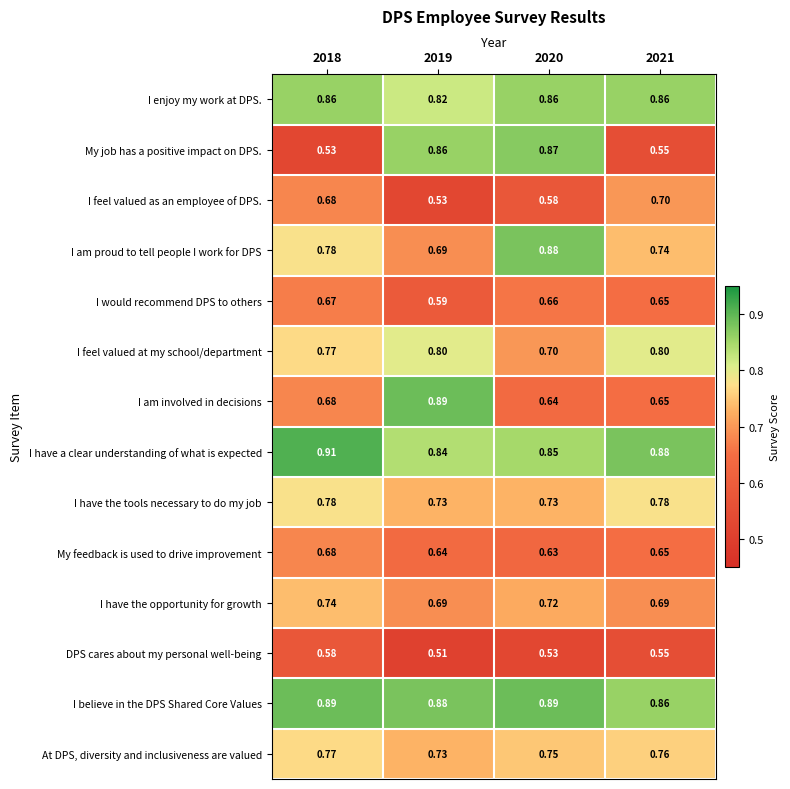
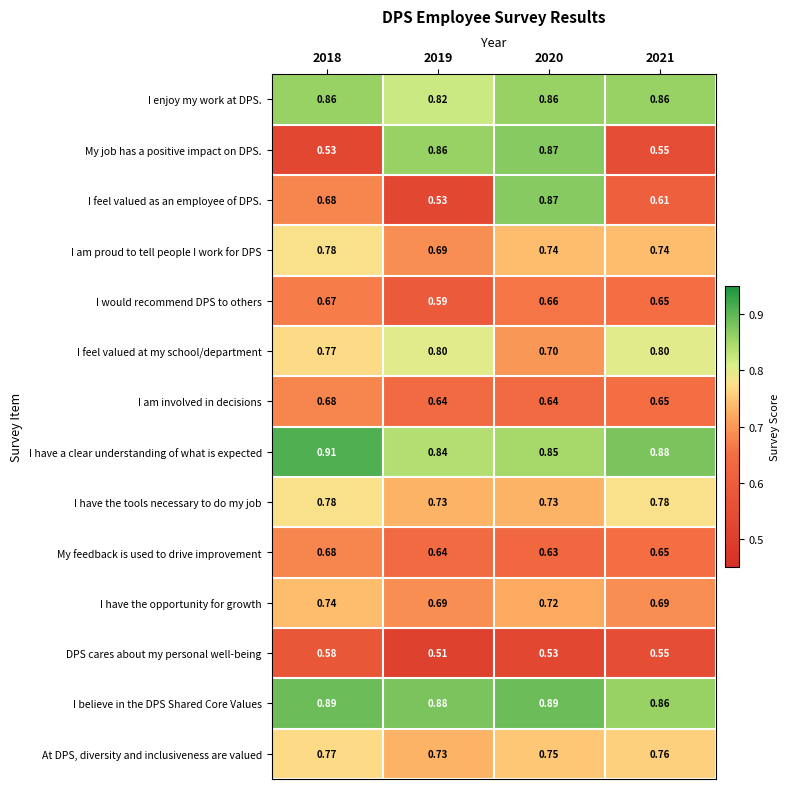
I feel valued as an employee of DPS., 2020: 0.58 -> 0.87
I feel valued as an employee of DPS., 2021: 0.70 -> 0.61
I am proud to tell people I work for DPS, 2020: 0.88 -> 0.74
I am involved in decisions, 2019: 0.89 -> 0.64
